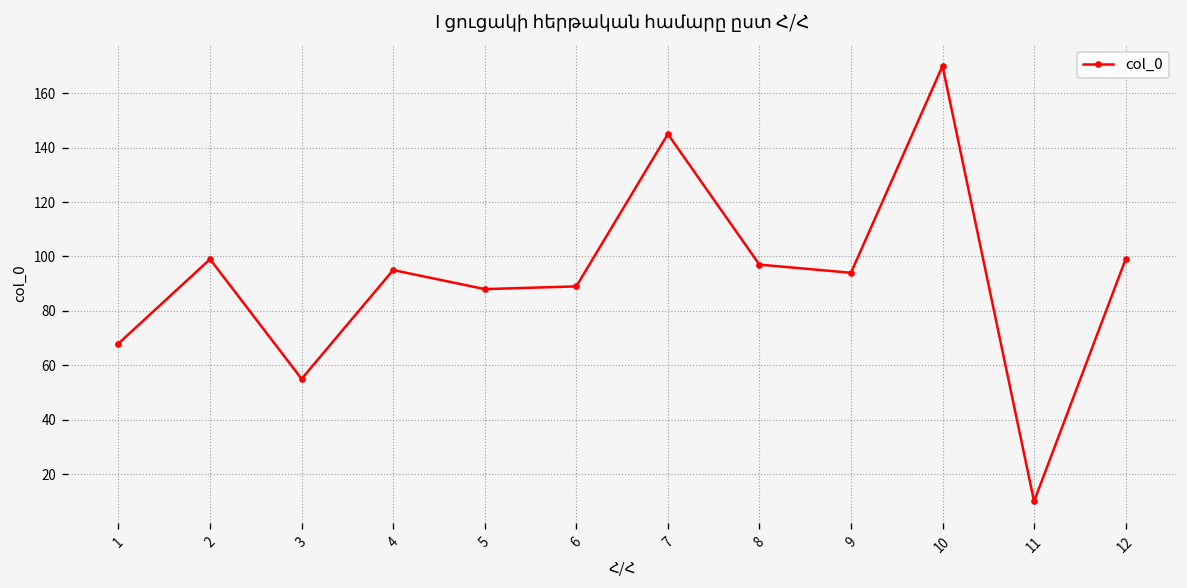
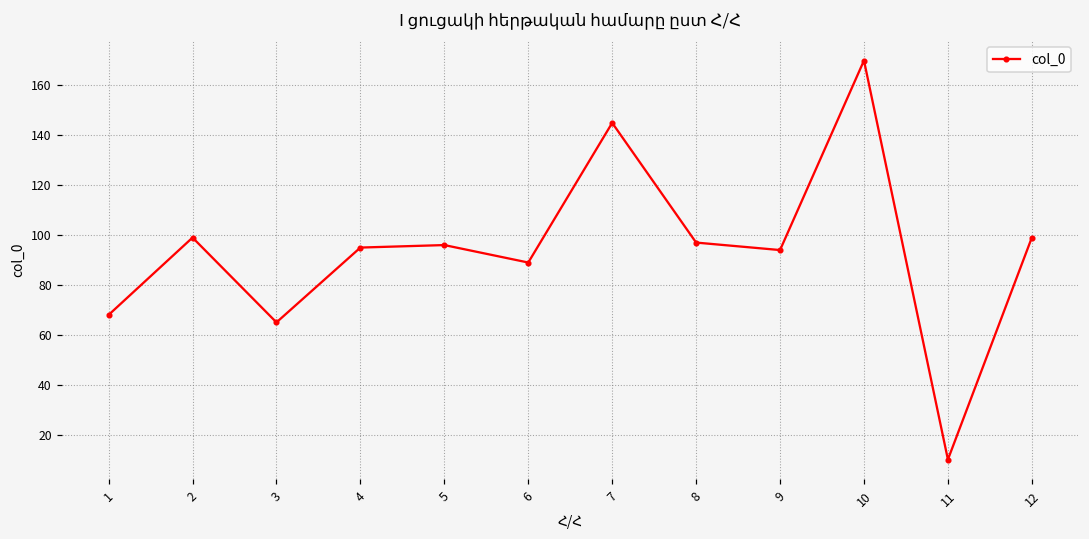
3: 55 -> 65
5: 88 -> 96
